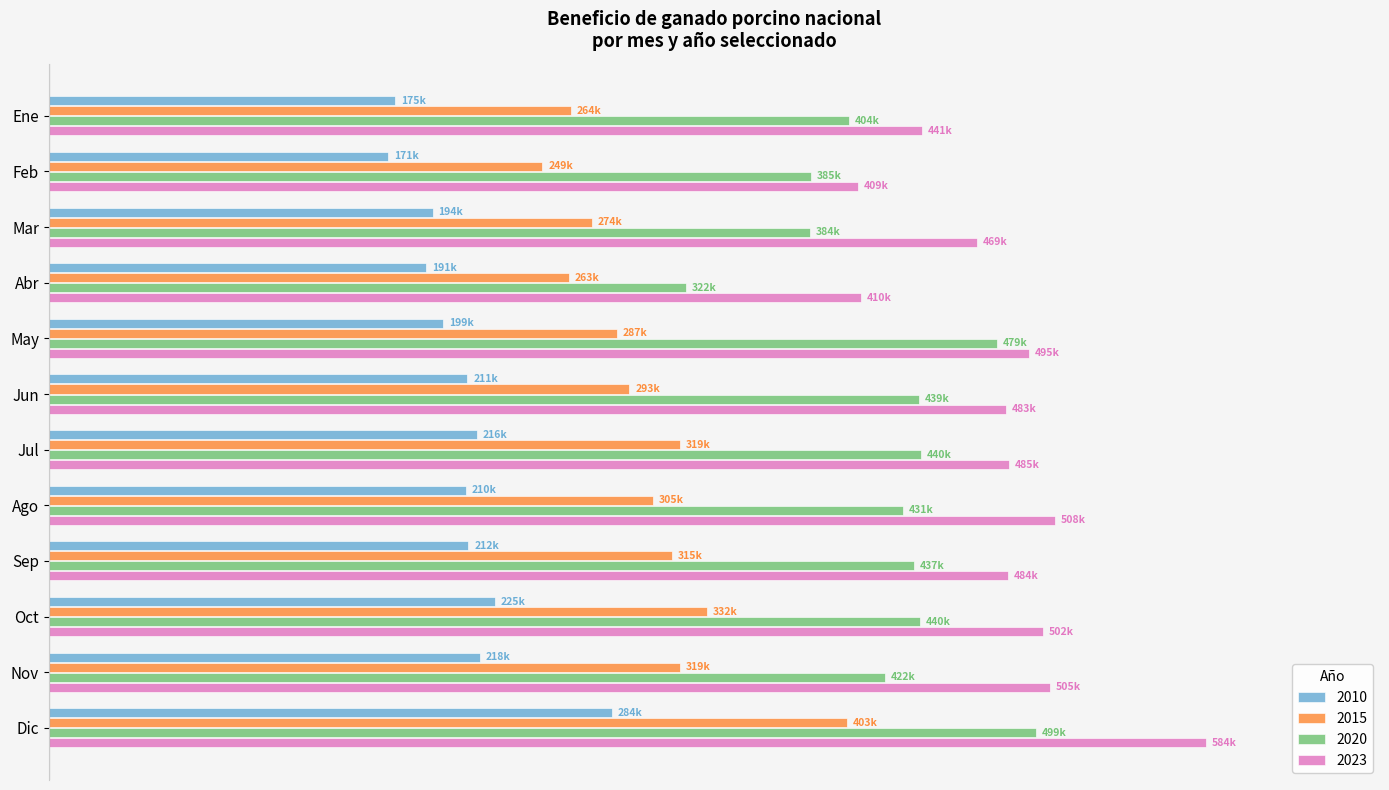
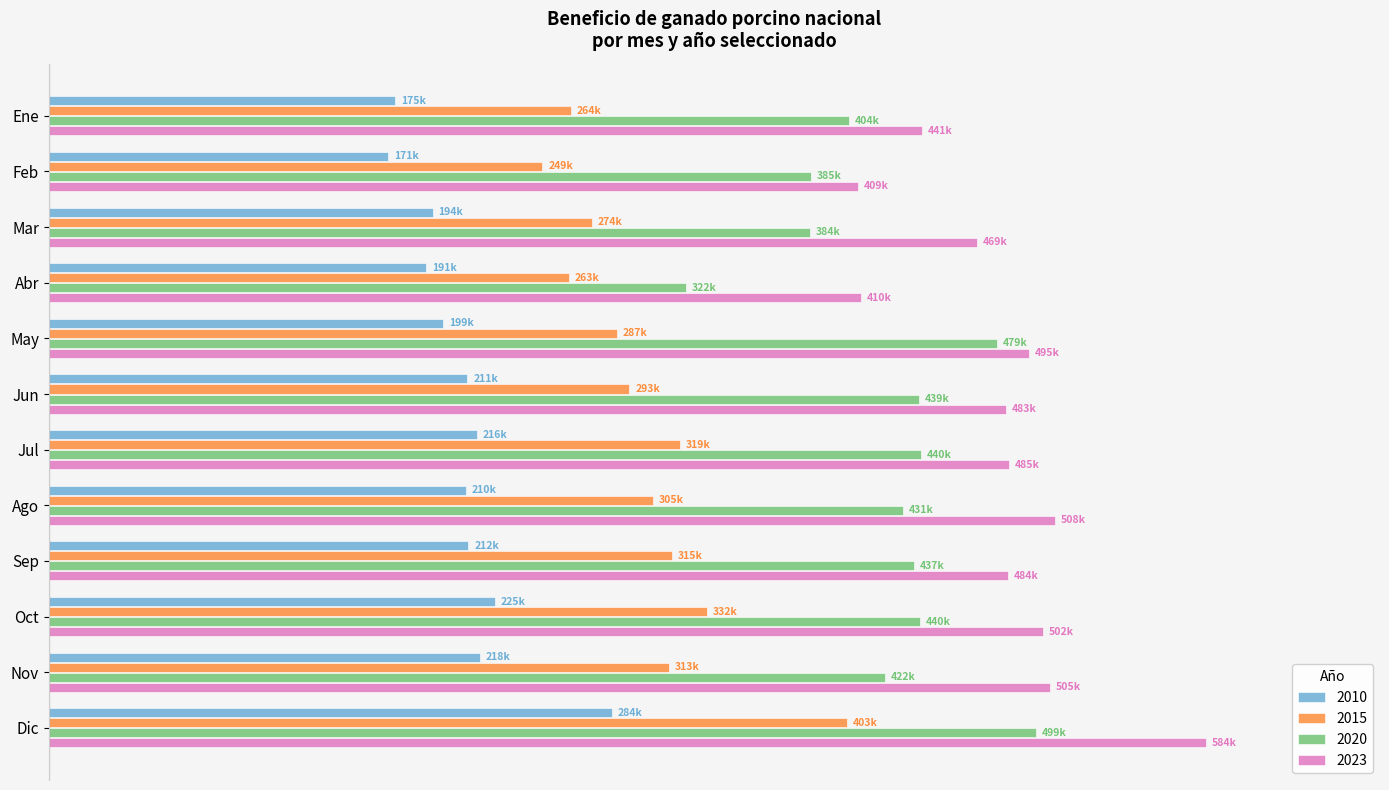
2015, Nov: 319k -> 313k
